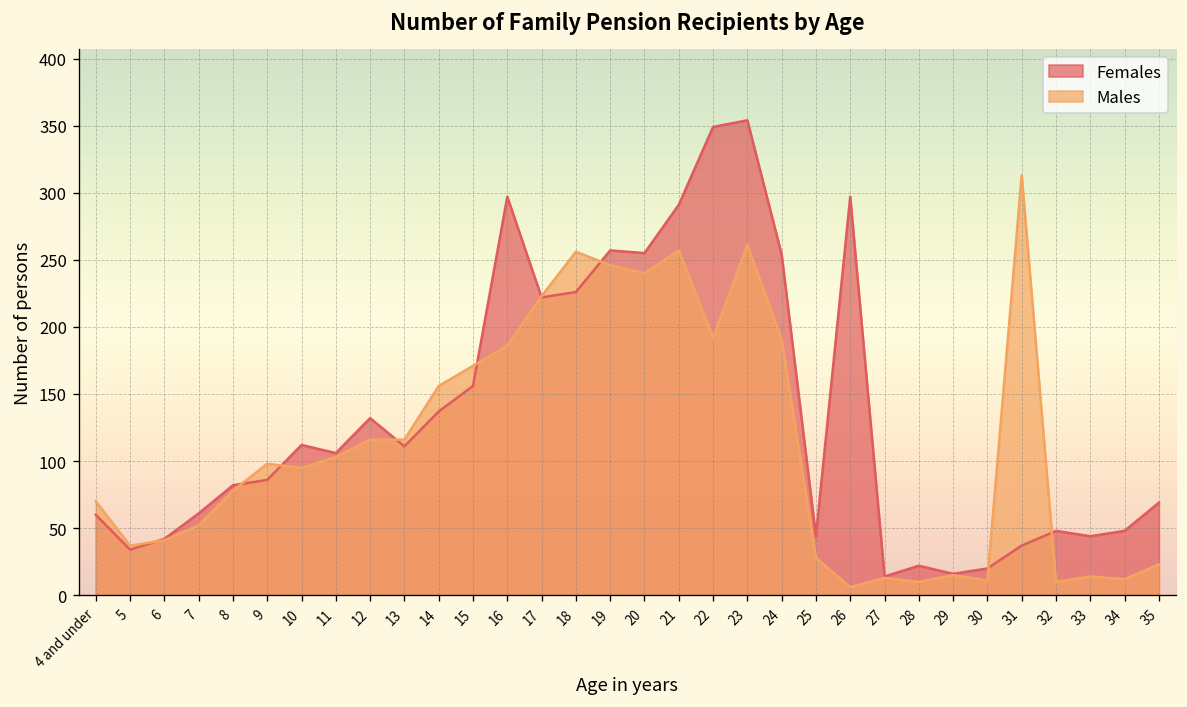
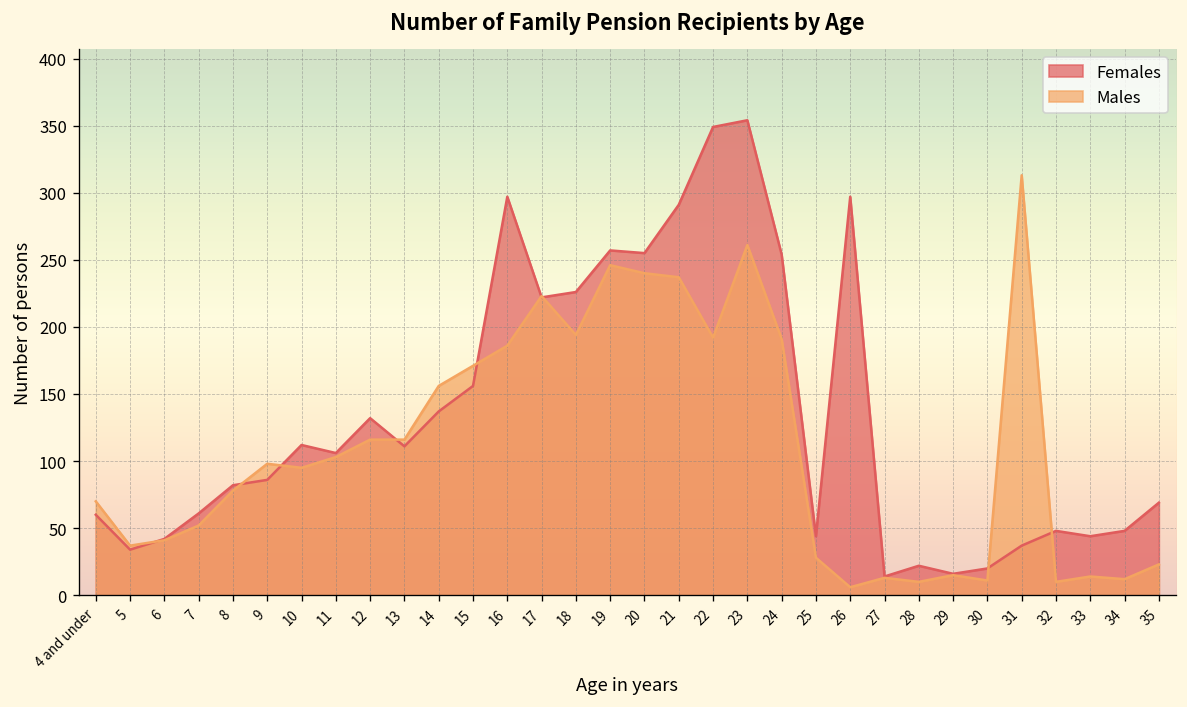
Males, 18: 256 -> 194
Males, 21: 257 -> 237
